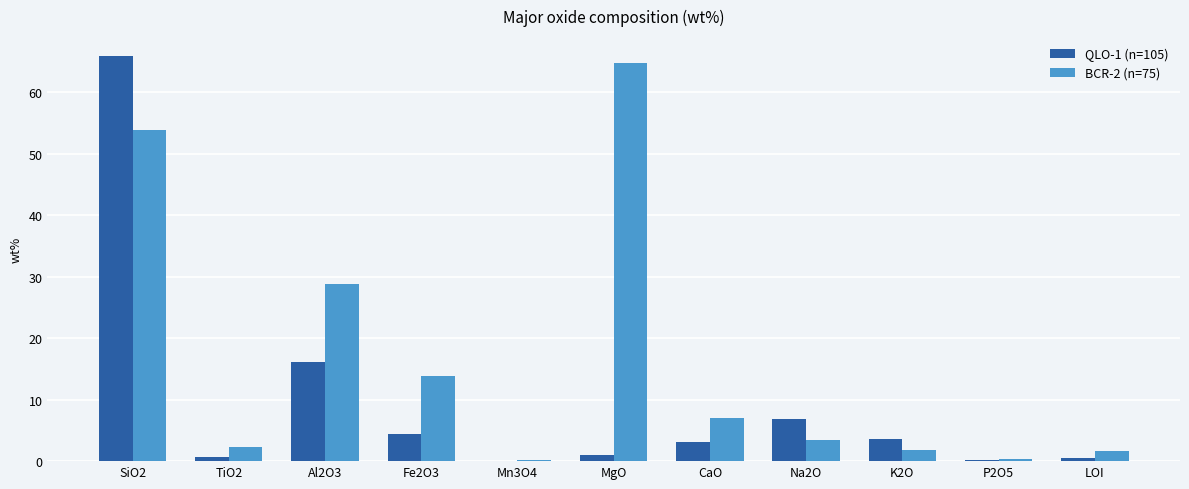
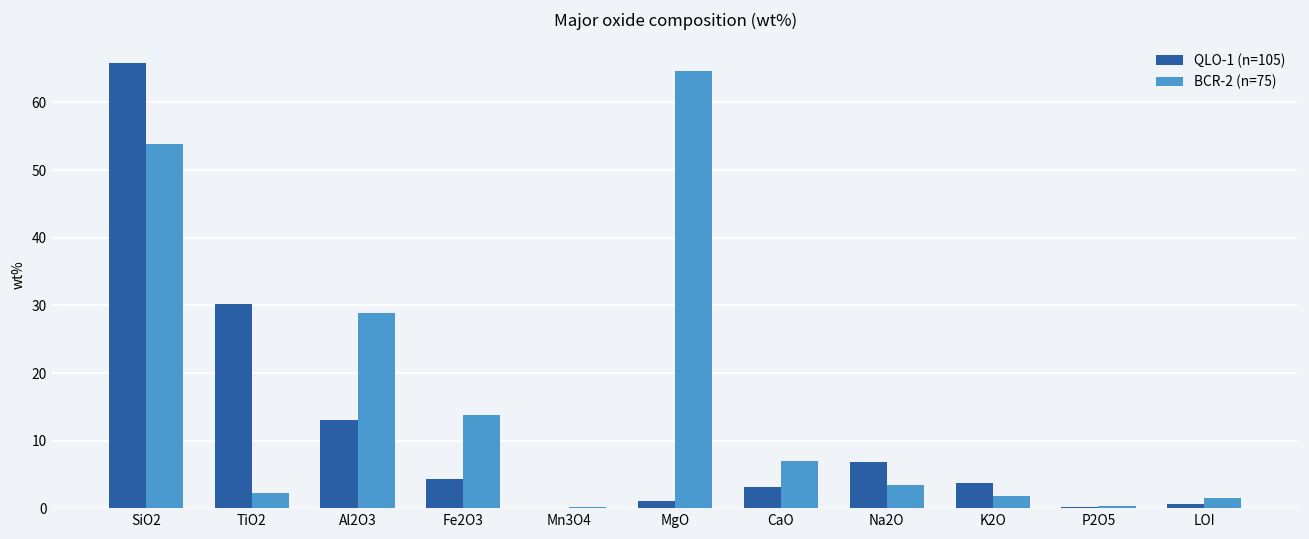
QLO-1 (n=105), TiO2: 1 -> 30
QLO-1 (n=105), Al2O3: 16 -> 13
